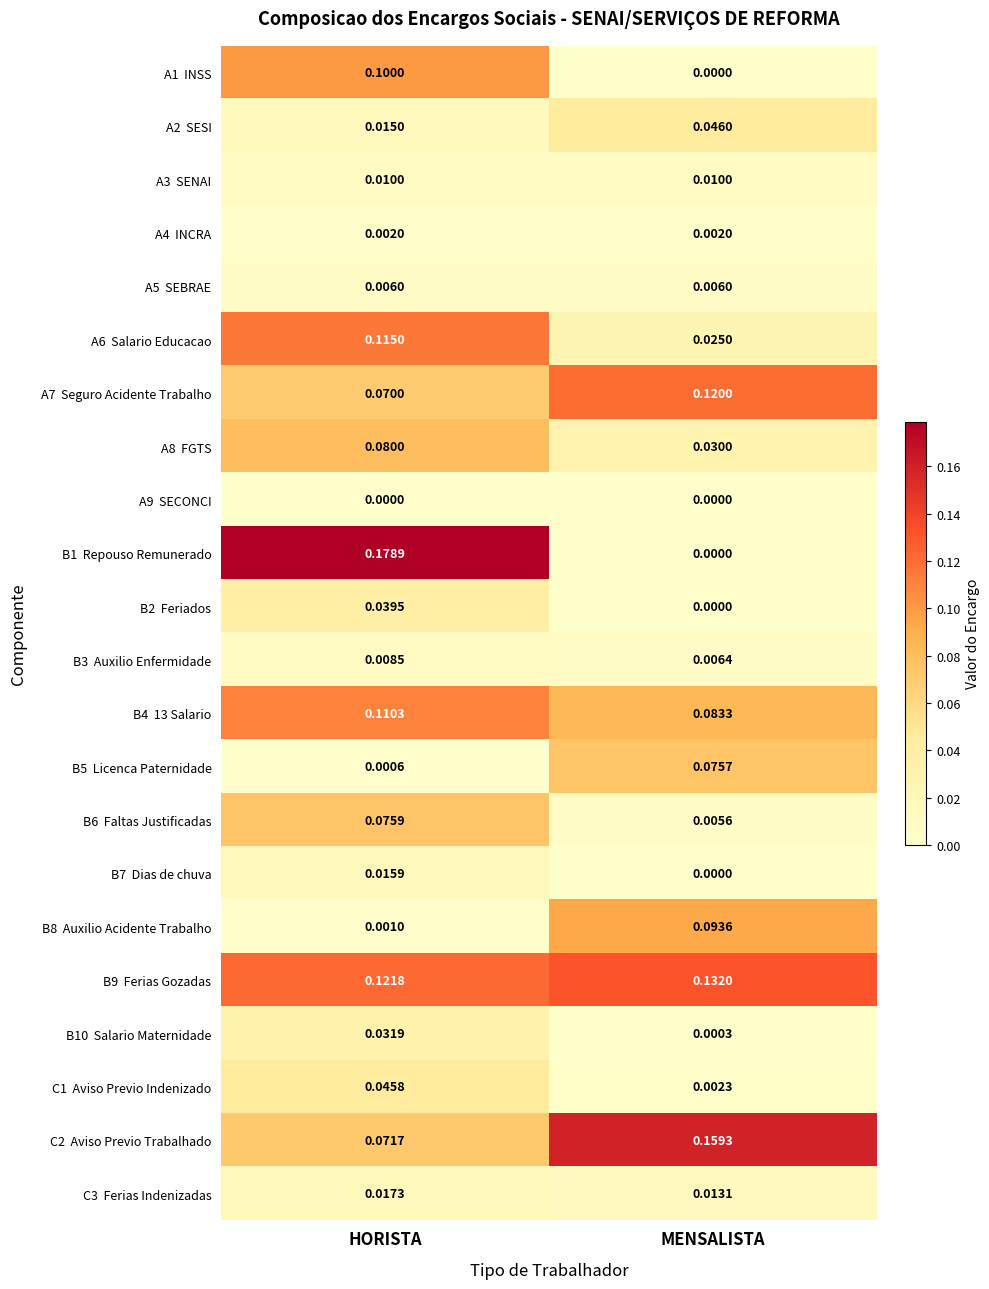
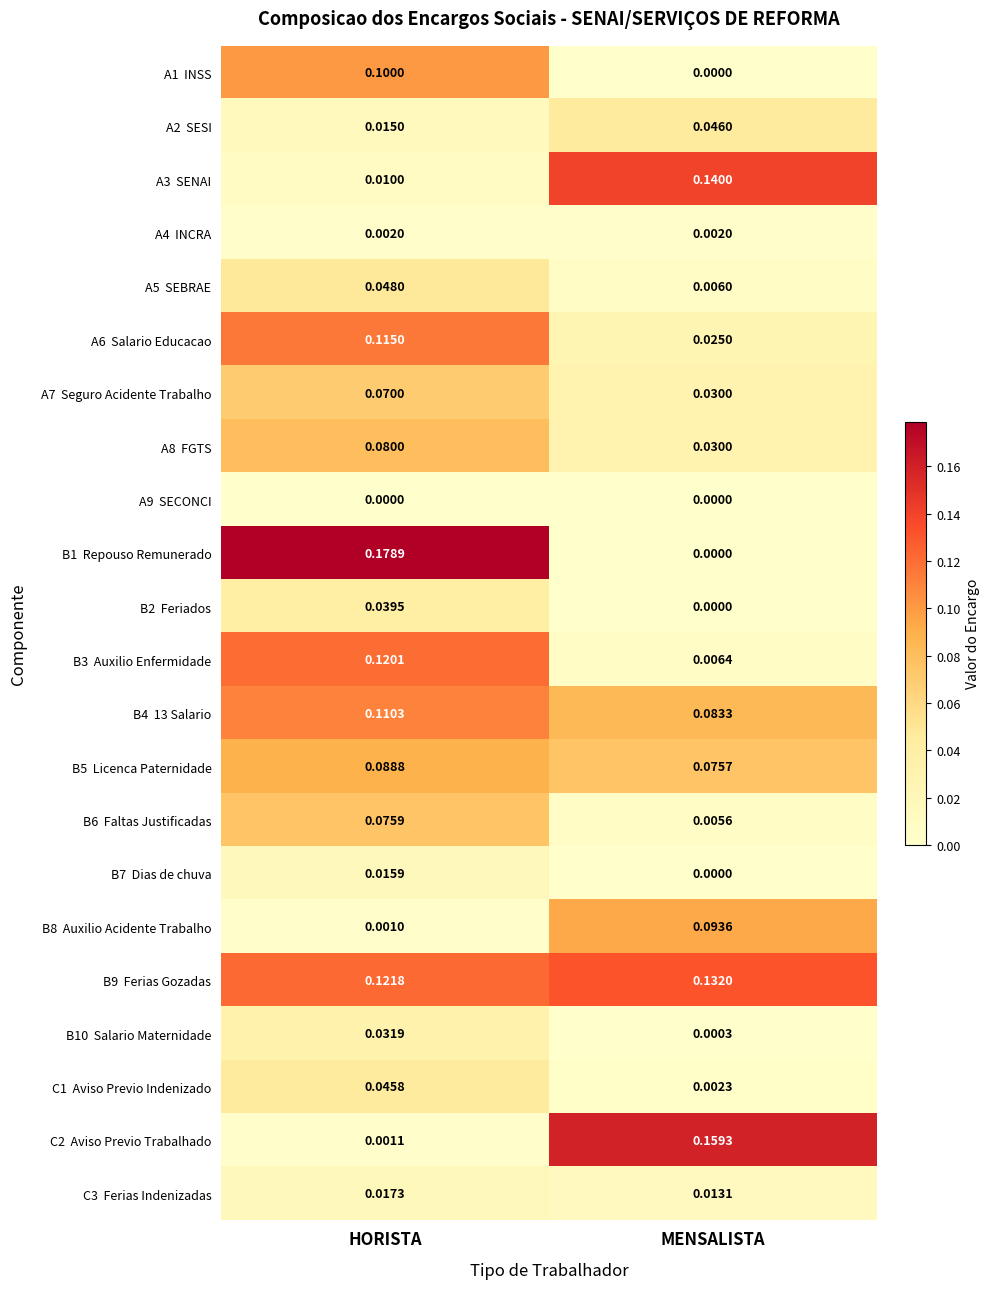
A3 SENAI, MENSALISTA: 0.0100 -> 0.1400
A5 SEBRAE, HORISTA: 0.0060 -> 0.0480
A7 Seguro Acidente Trabalho, MENSALISTA: 0.1200 -> 0.0300
B3 Auxilio Enfermidade, HORISTA: 0.0085 -> 0.1201
B5 Licenca Paternidade, HORISTA: 0.0006 -> 0.0888
C2 Aviso Previo Trabalhado, HORISTA: 0.0717 -> 0.0011
